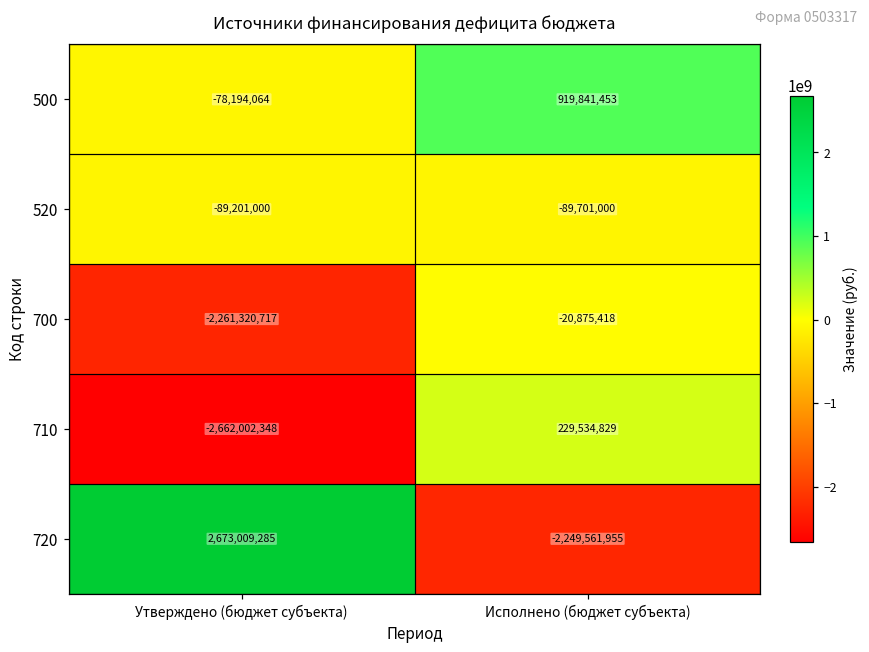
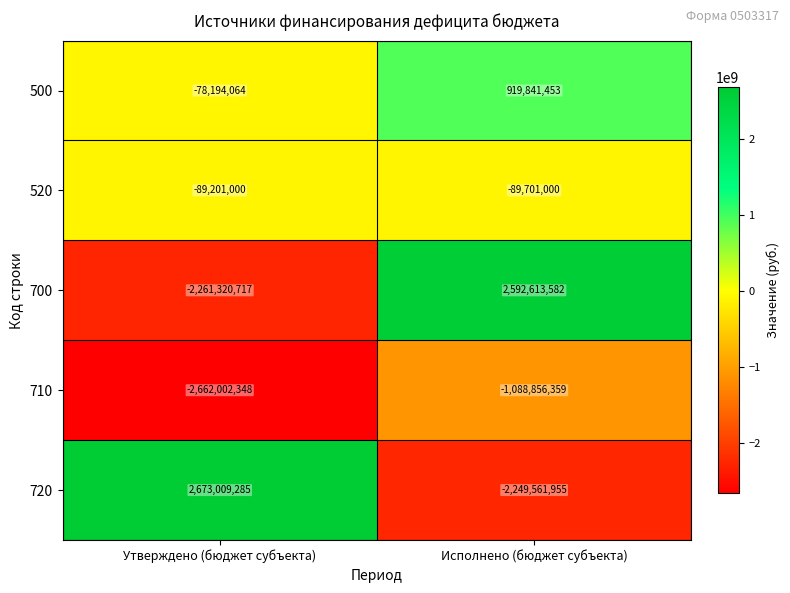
700, Исполнено (бюджет субъекта): -20,875,418 -> 2,592,613,582
710, Исполнено (бюджет субъекта): 229,534,829 -> -1,088,856,359
